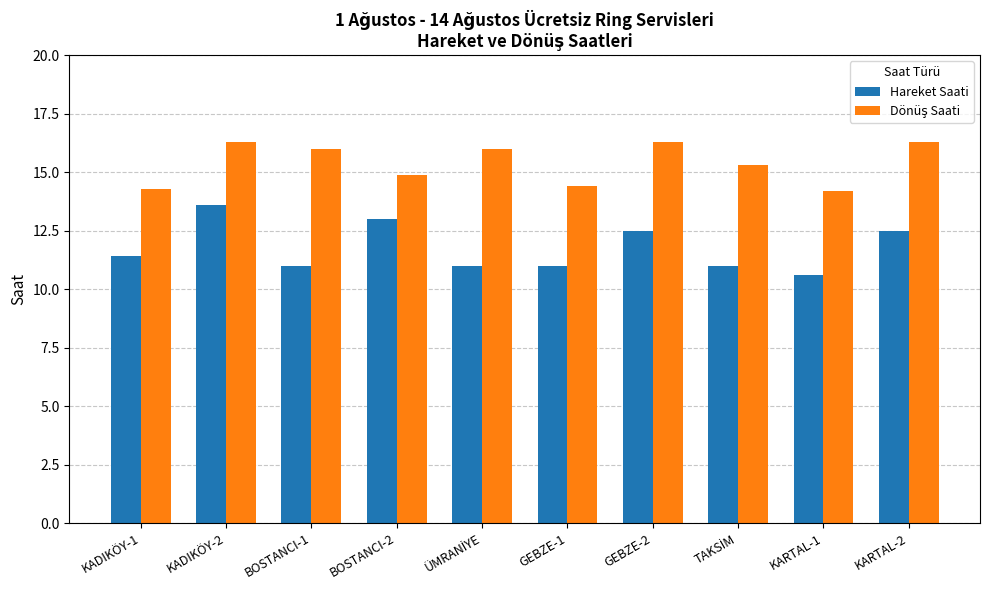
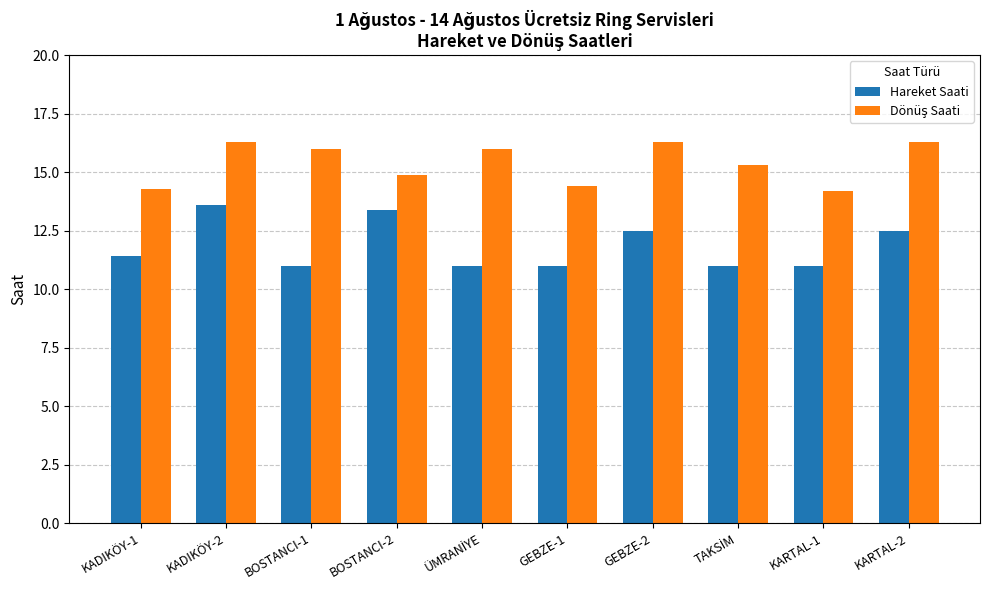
Hareket Saati, BOSTANCI-2: 13.0 -> 13.4
Hareket Saati, KARTAL-1: 10.6 -> 11.0
